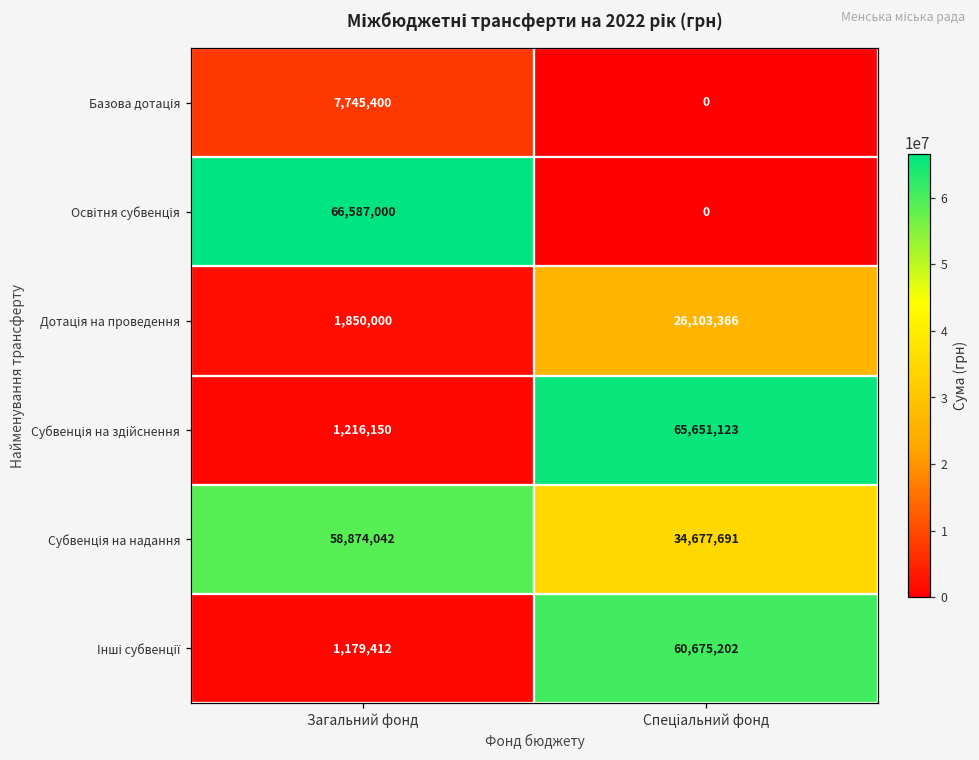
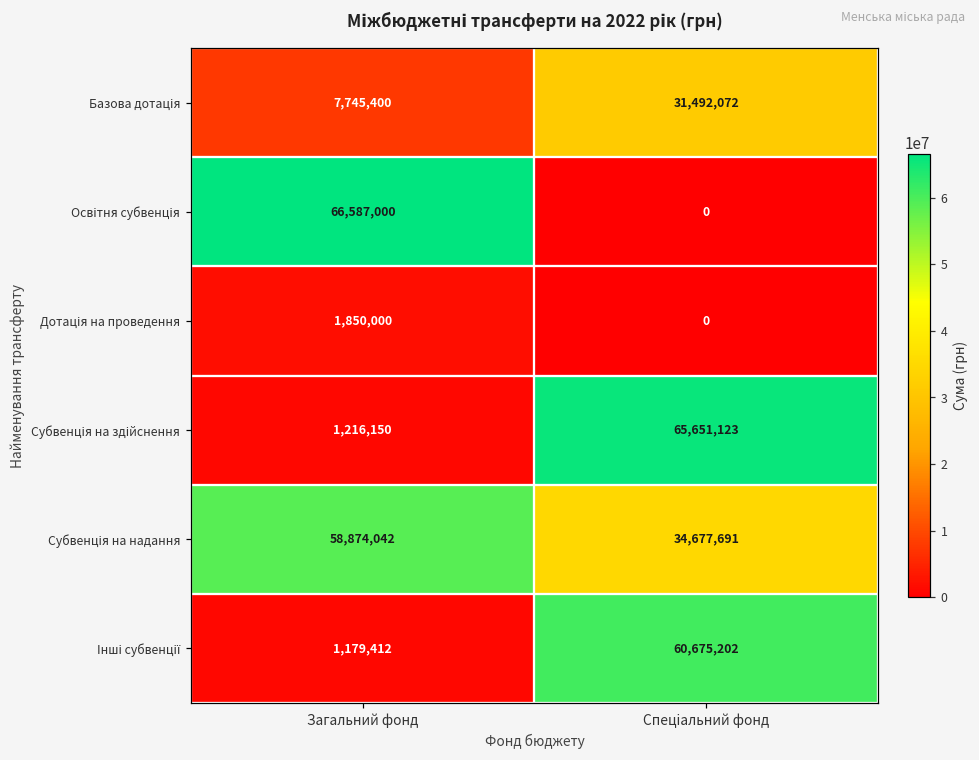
Базова дотація, Спеціальний фонд: 0 -> 31,492,072
Дотація на проведення, Спеціальний фонд: 26,103,366 -> 0
